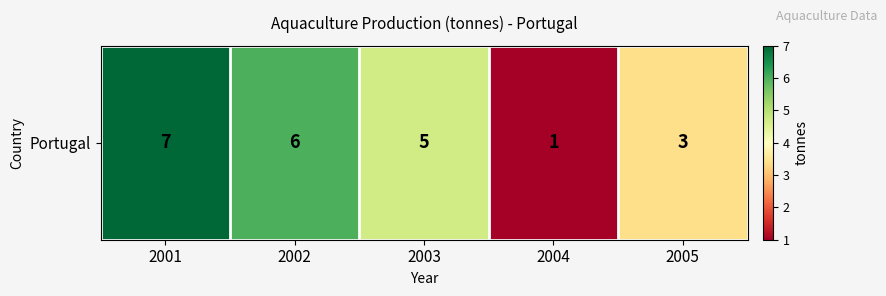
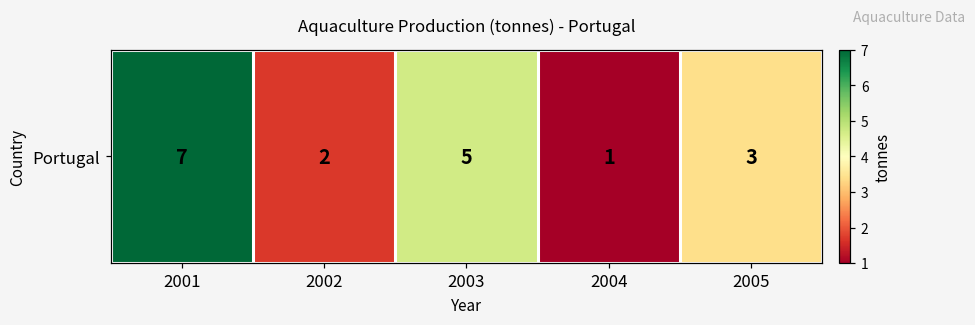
Portugal, 2002: 6 -> 2
